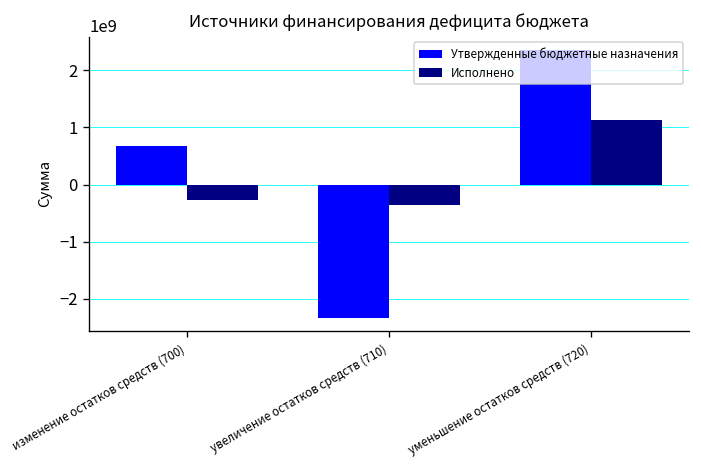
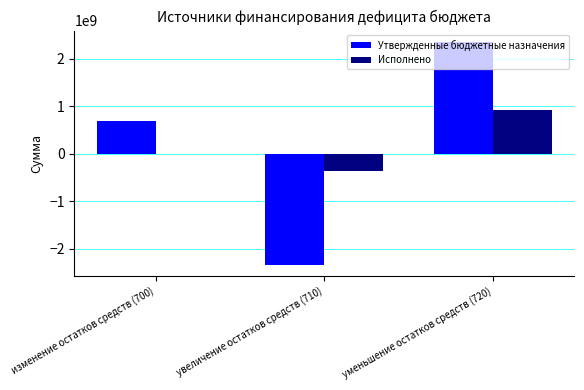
Исполнено, изменение остатков средств (700): -300000000 -> 0
Исполнено, уменьшение остатков средств (720): 1100000000 -> 900000000
